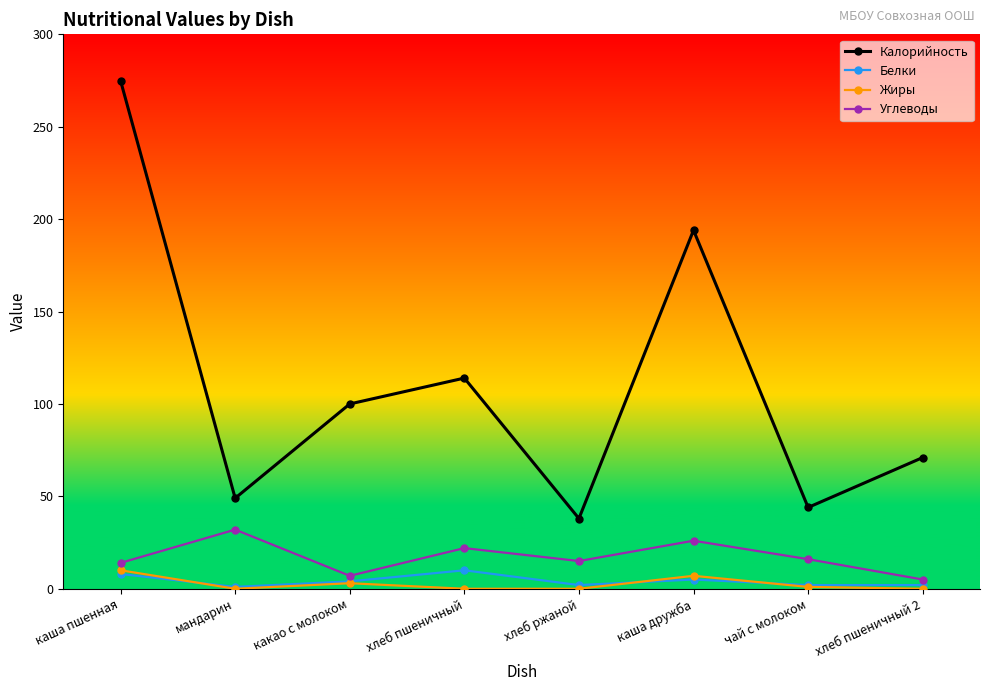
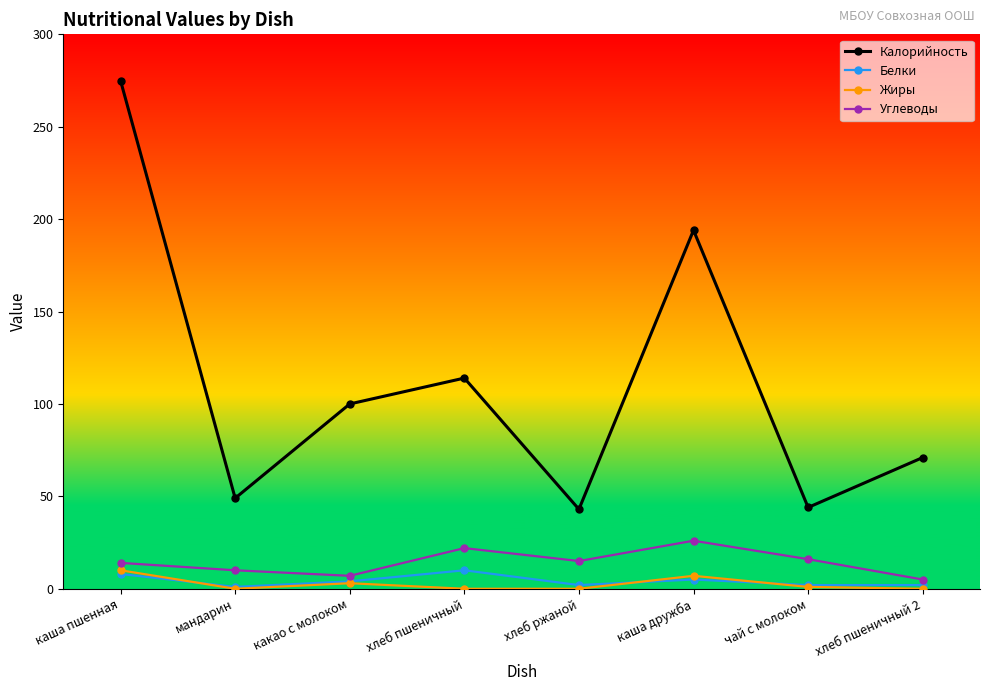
Углеводы, мандарин: 32 -> 10
Калорийность, хлеб ржаной: 38 -> 43
